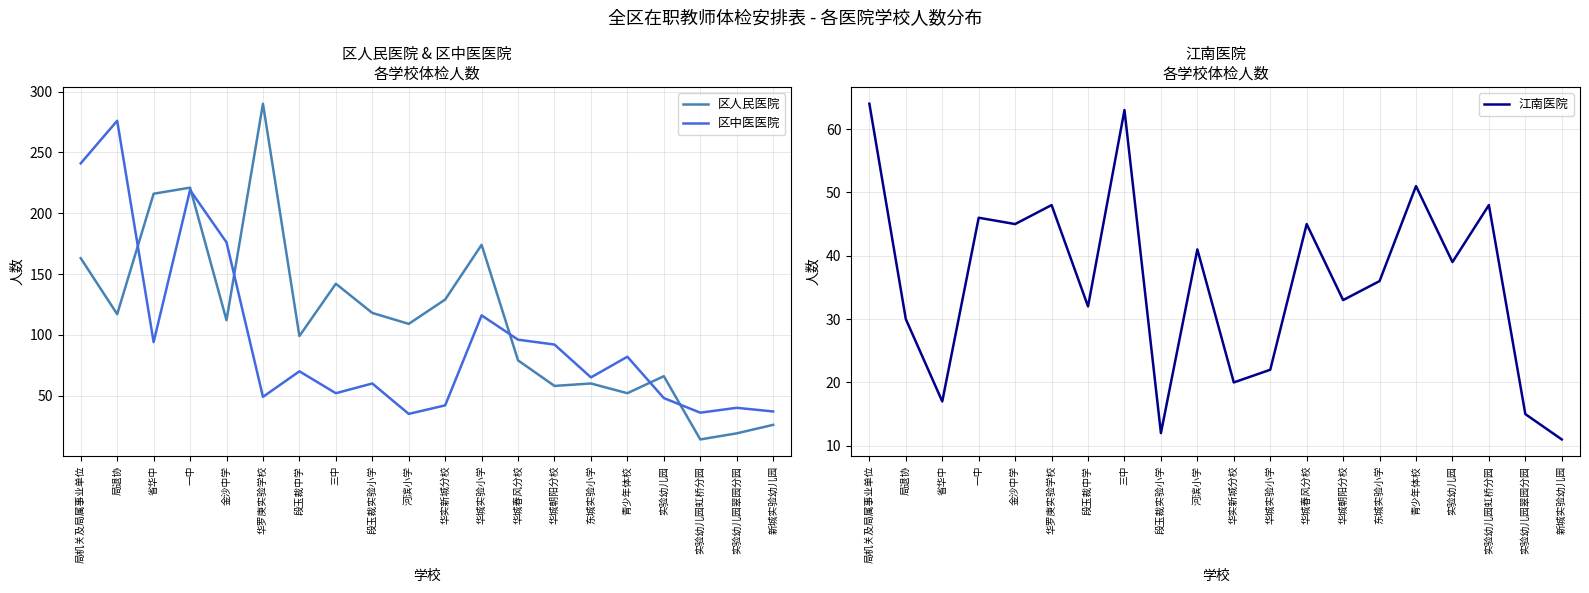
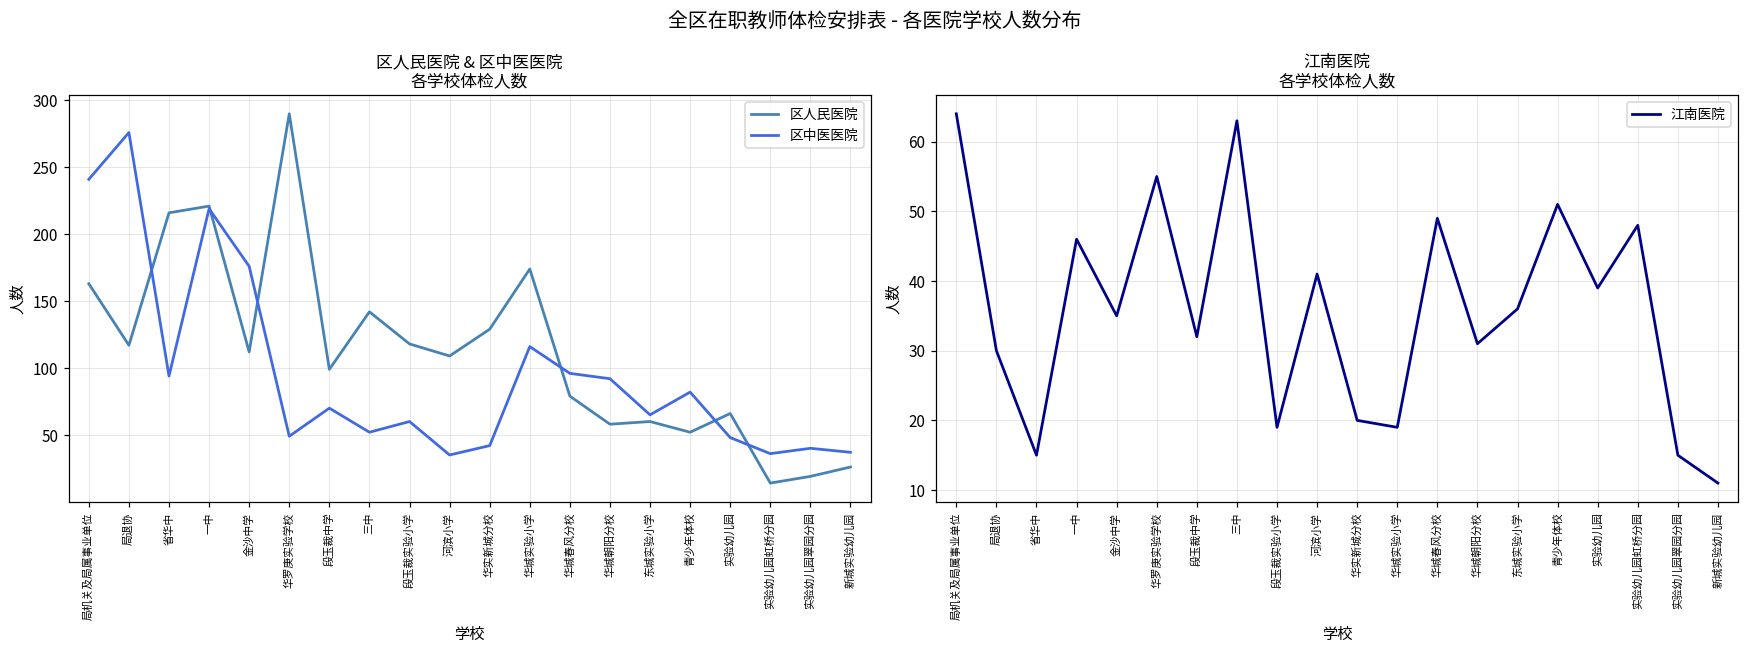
江南医院 各学校体检人数, 省华中: 17 -> 15
江南医院 各学校体检人数, 金沙中学: 45 -> 35
江南医院 各学校体检人数, 华罗庚实验学校: 48 -> 55
江南医院 各学校体检人数, 段玉裁实验小学: 12 -> 19
江南医院 各学校体检人数, 华城实验小学: 22 -> 19
江南医院 各学校体检人数, 华城春风分校: 45 -> 49
江南医院 各学校体检人数, 华城朝阳分校: 33 -> 31
